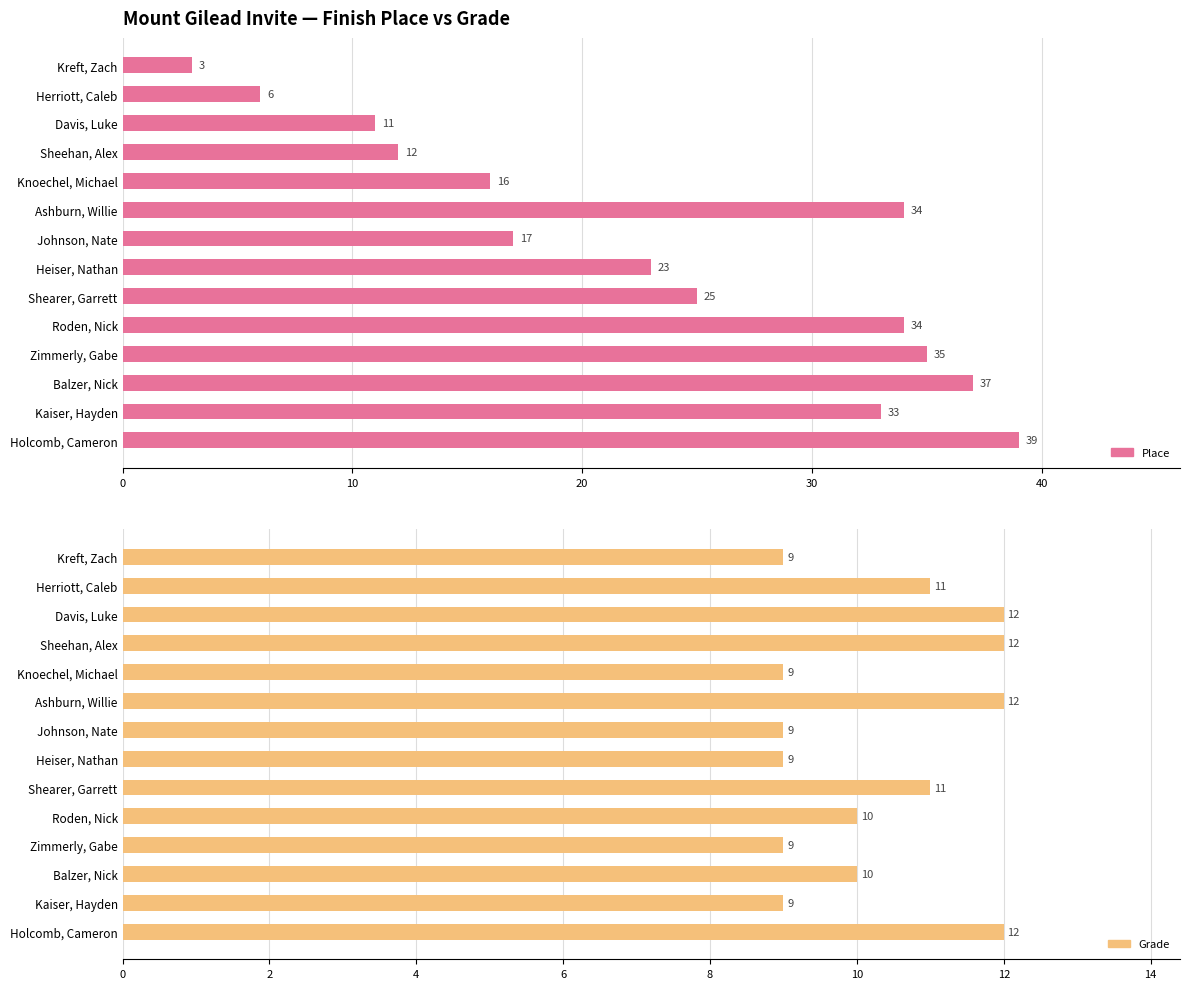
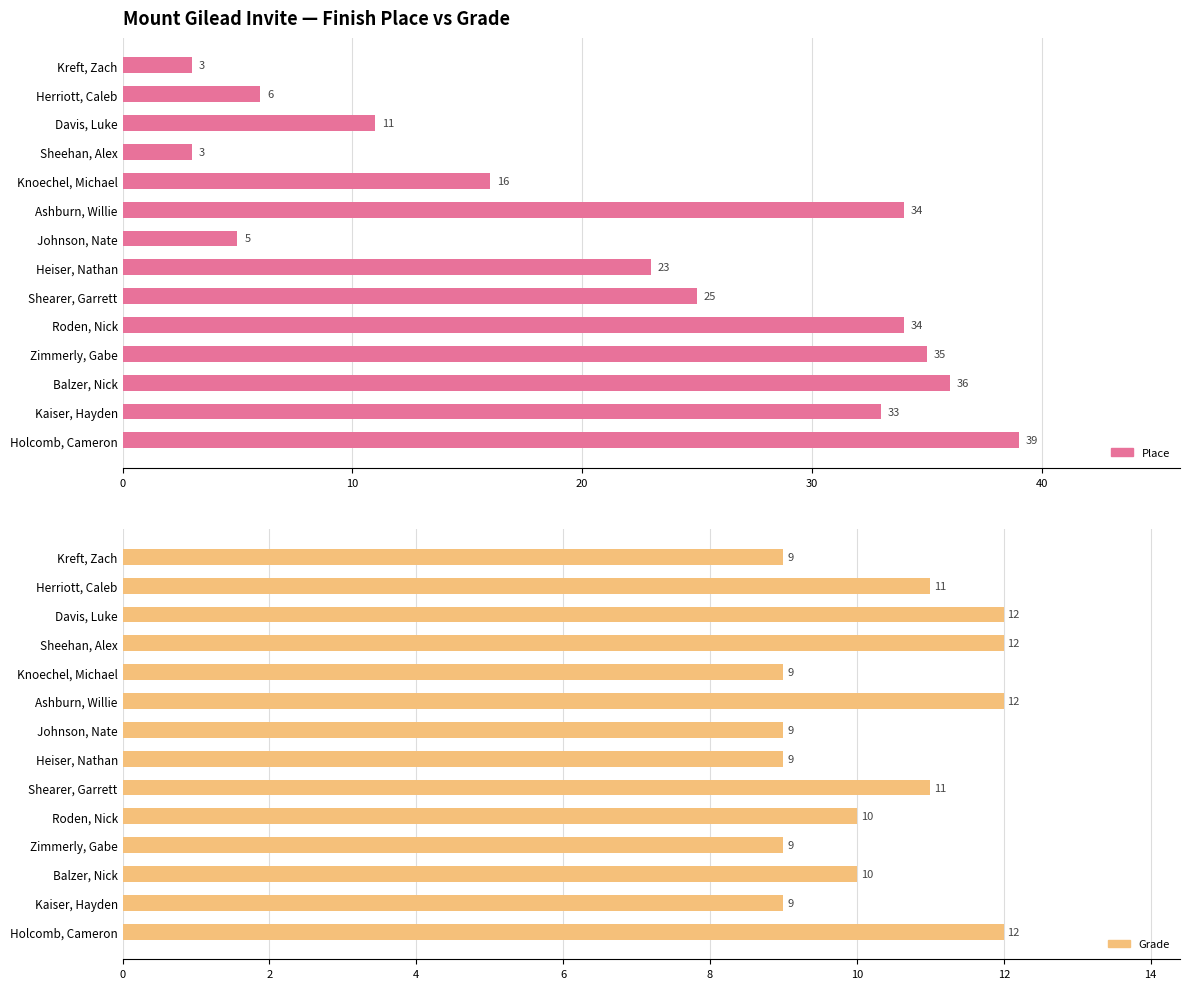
Mount Gilead Invite — Finish Place vs Grade, Sheehan, Alex: 12 -> 3
Mount Gilead Invite — Finish Place vs Grade, Johnson, Nate: 17 -> 5
Mount Gilead Invite — Finish Place vs Grade, Balzer, Nick: 37 -> 36
